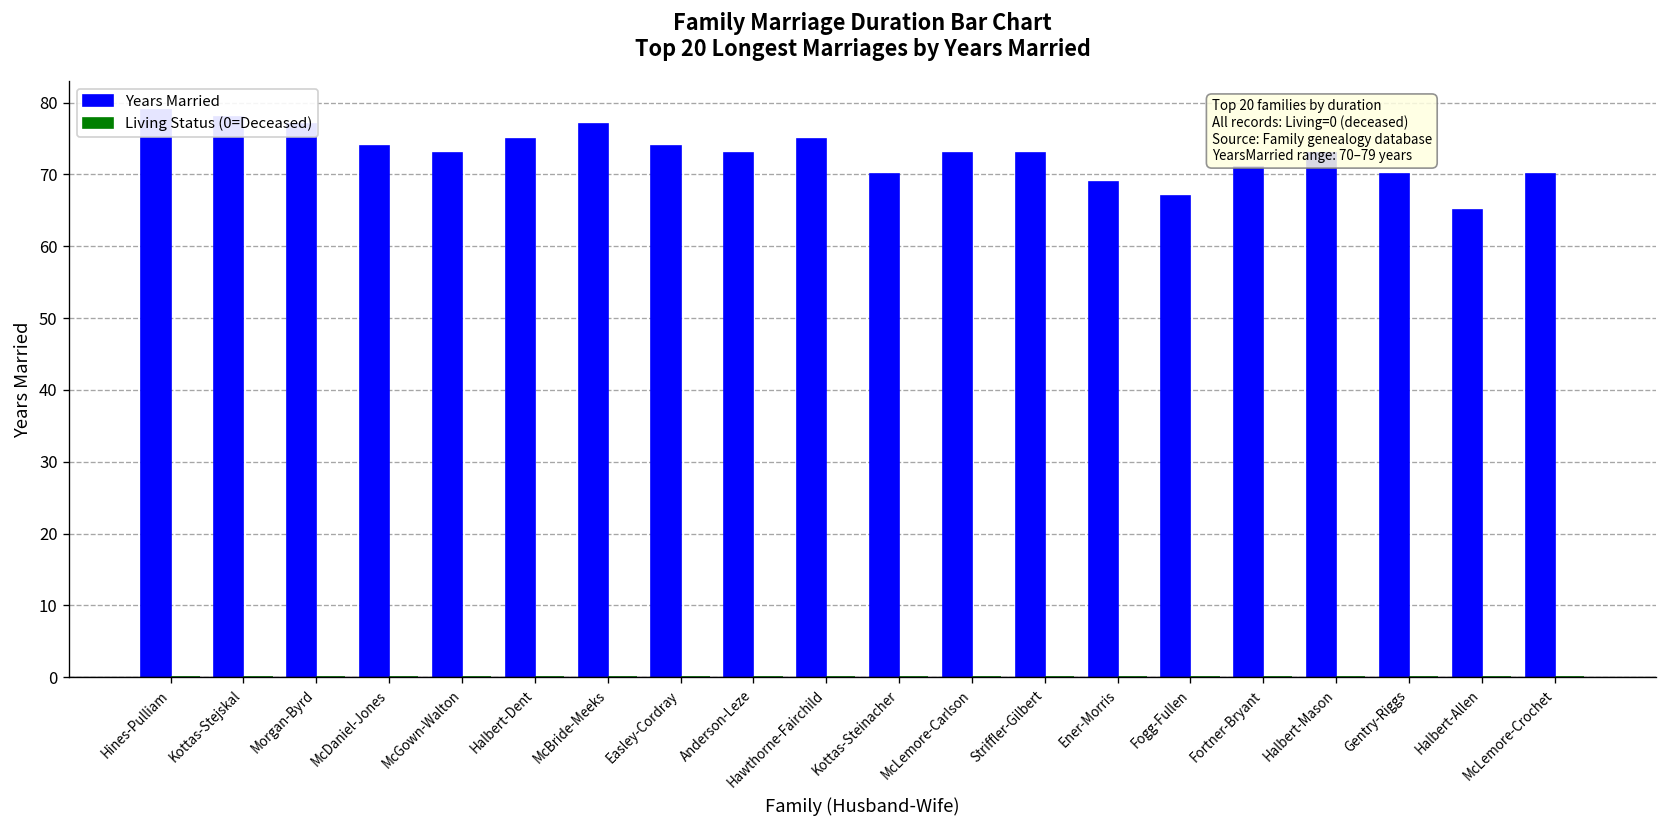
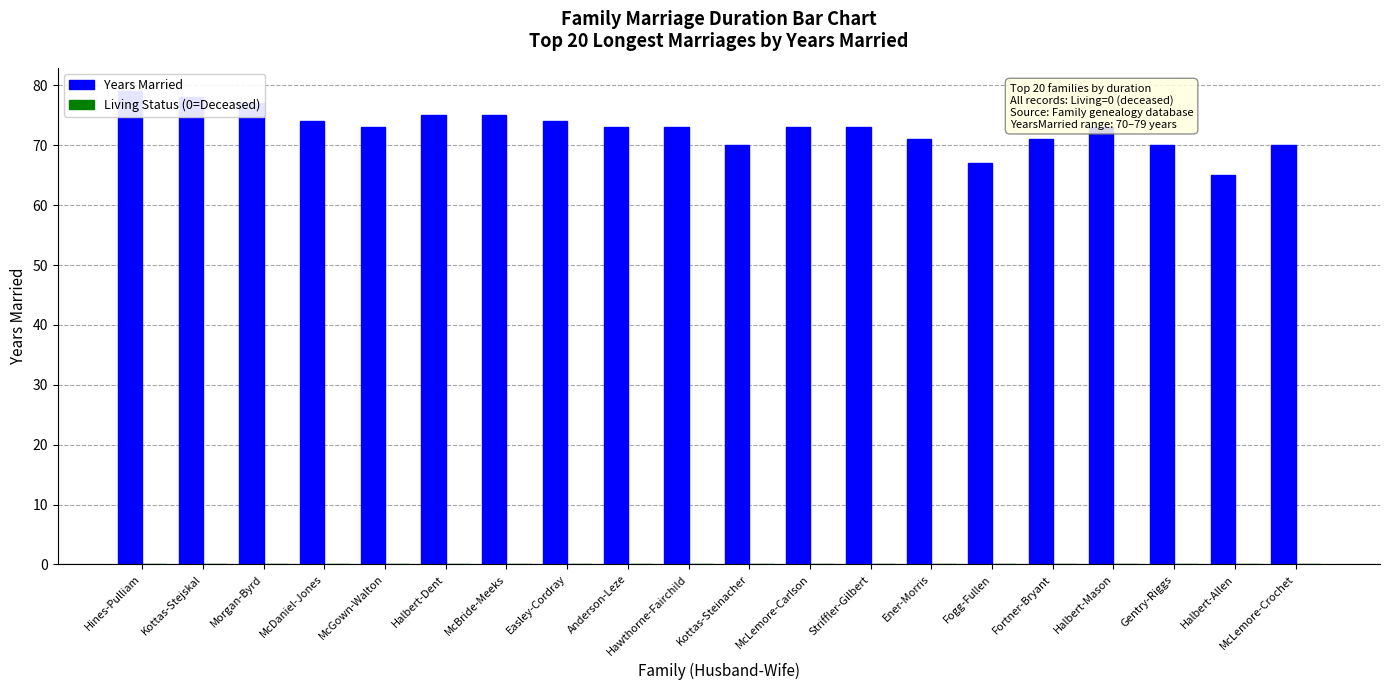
Years Married, McBride-Meeks: 77 -> 75
Years Married, Hawthorne-Fairchild: 75 -> 73
Years Married, Ener-Morris: 69 -> 71
